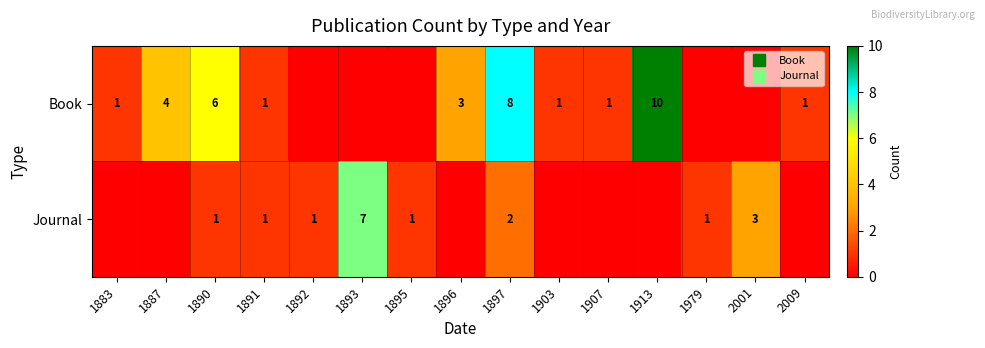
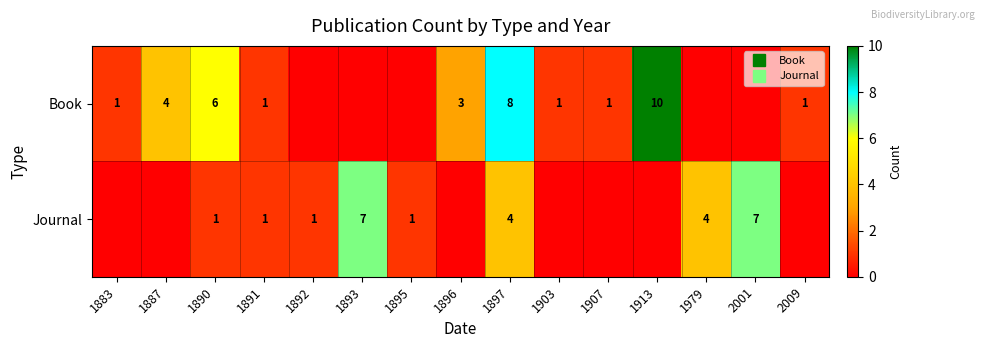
Journal, 1897: 2 -> 4
Journal, 1979: 1 -> 4
Journal, 2001: 3 -> 7
